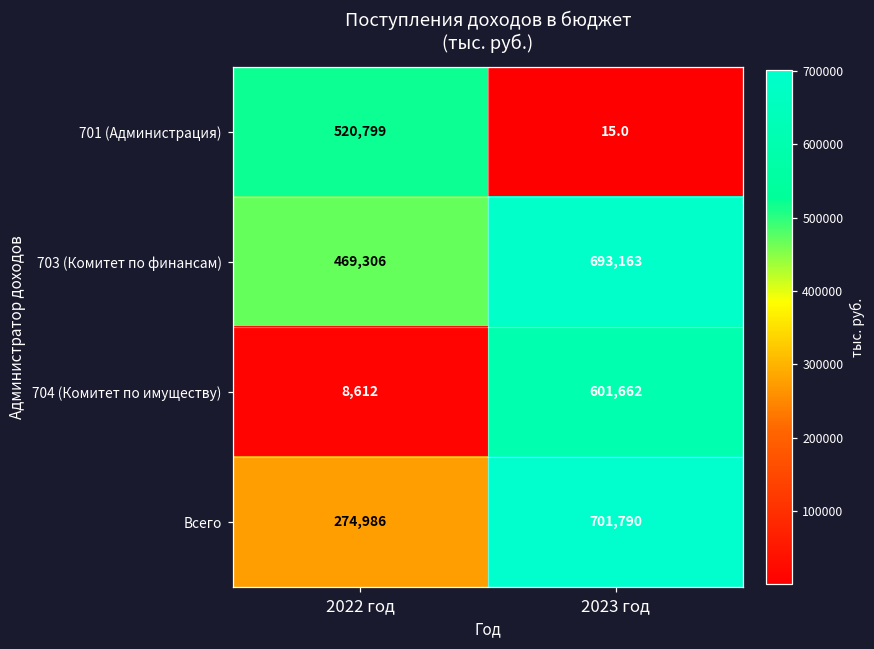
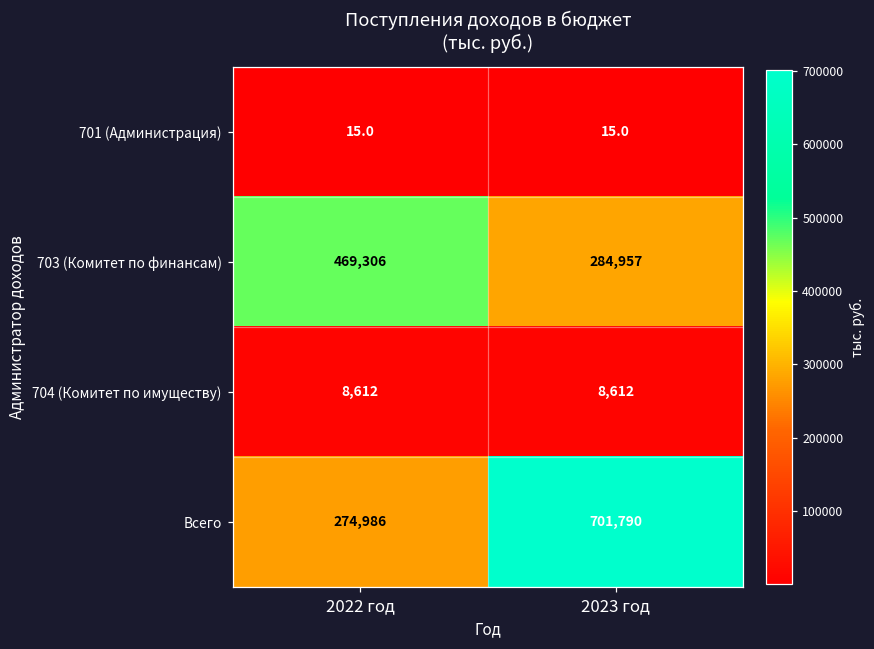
701 (Администрация), 2022 год: 520,799 -> 15.0
703 (Комитет по финансам), 2023 год: 693,163 -> 284,957
704 (Комитет по имуществу), 2023 год: 601,662 -> 8,612
